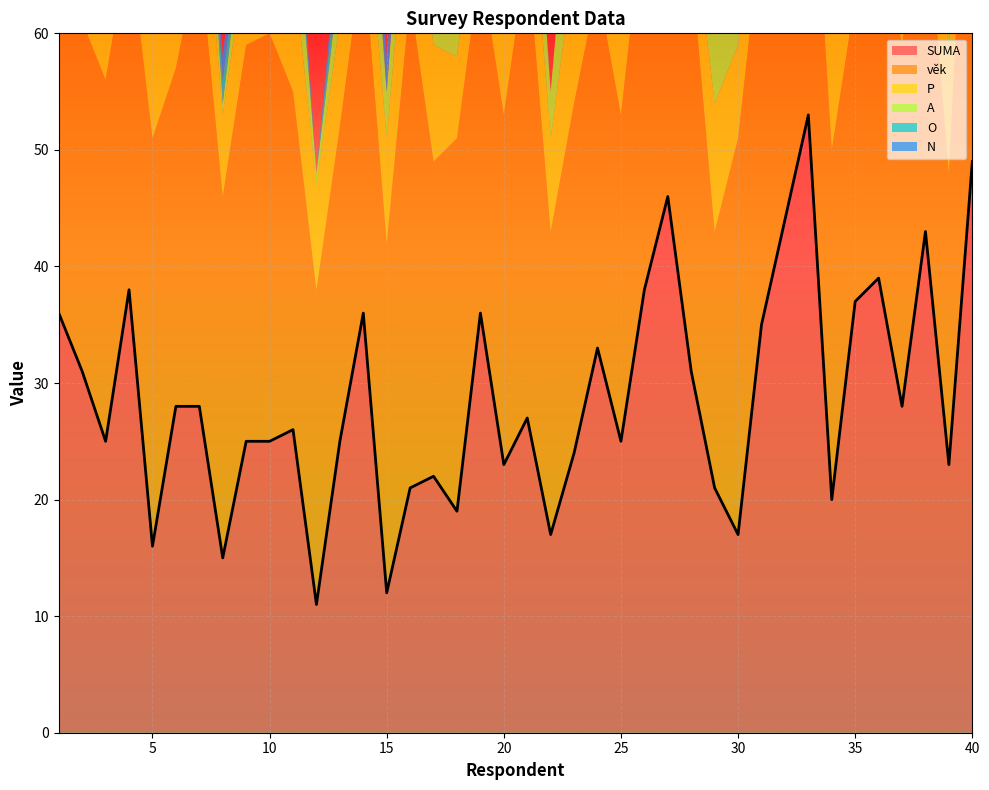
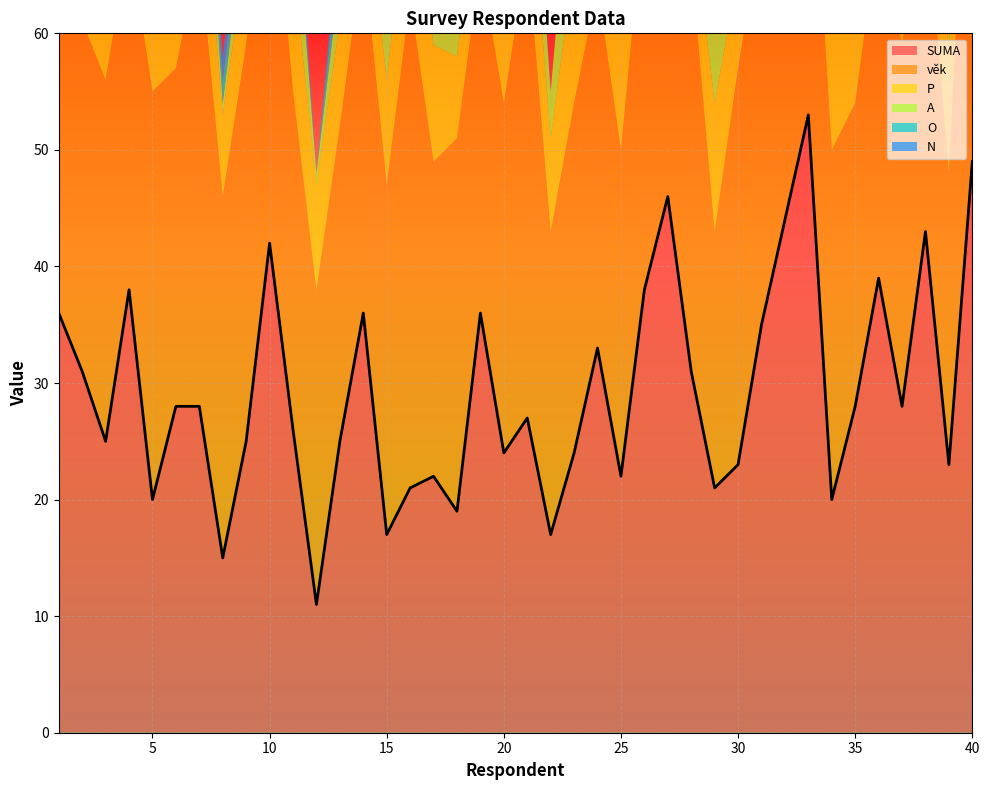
SUMA, 5: 16 -> 20
SUMA, 10: 25 -> 42
SUMA, 15: 12 -> 17
SUMA, 20: 23 -> 24
SUMA, 25: 25 -> 22
SUMA, 30: 17 -> 23
SUMA, 35: 37 -> 28
